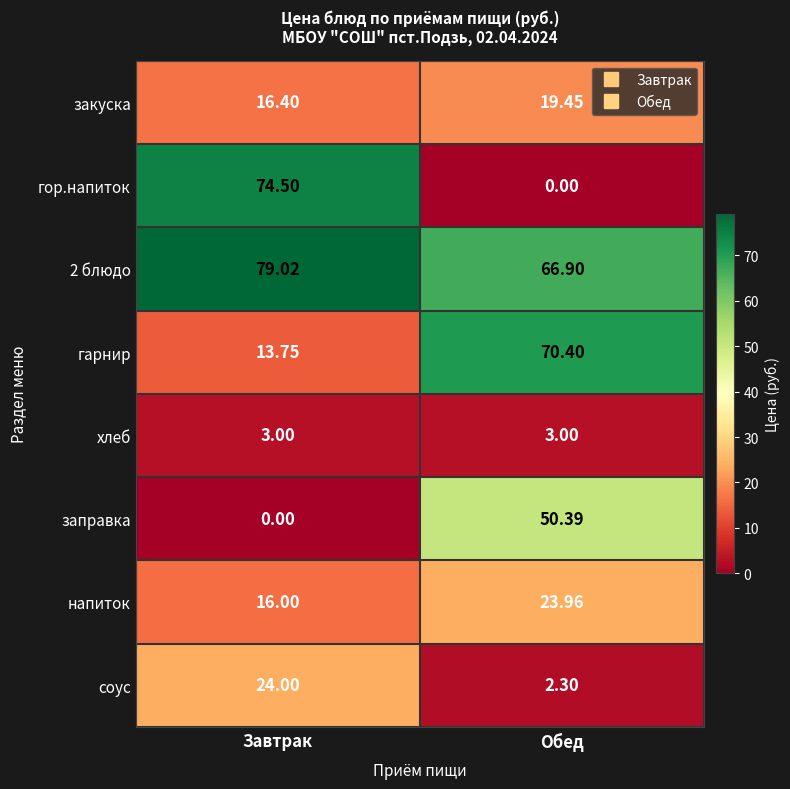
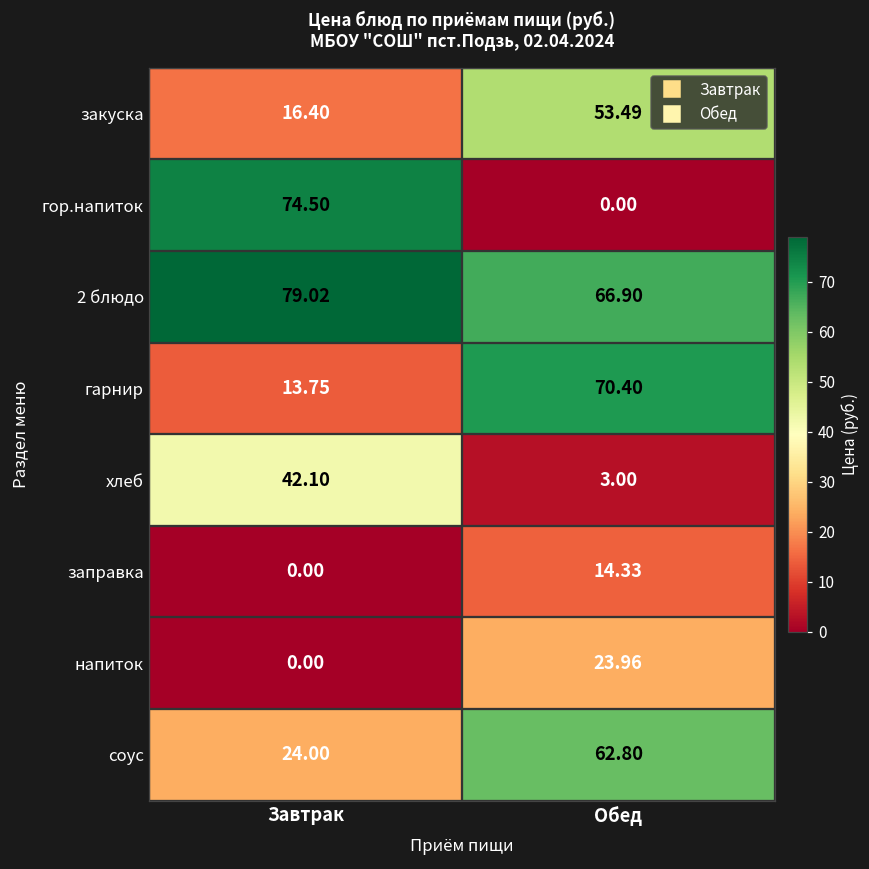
закуска, Обед: 19.45 -> 53.49
хлеб, Завтрак: 3.00 -> 42.10
заправка, Обед: 50.39 -> 14.33
напиток, Завтрак: 16.00 -> 0.00
соус, Обед: 2.30 -> 62.80
